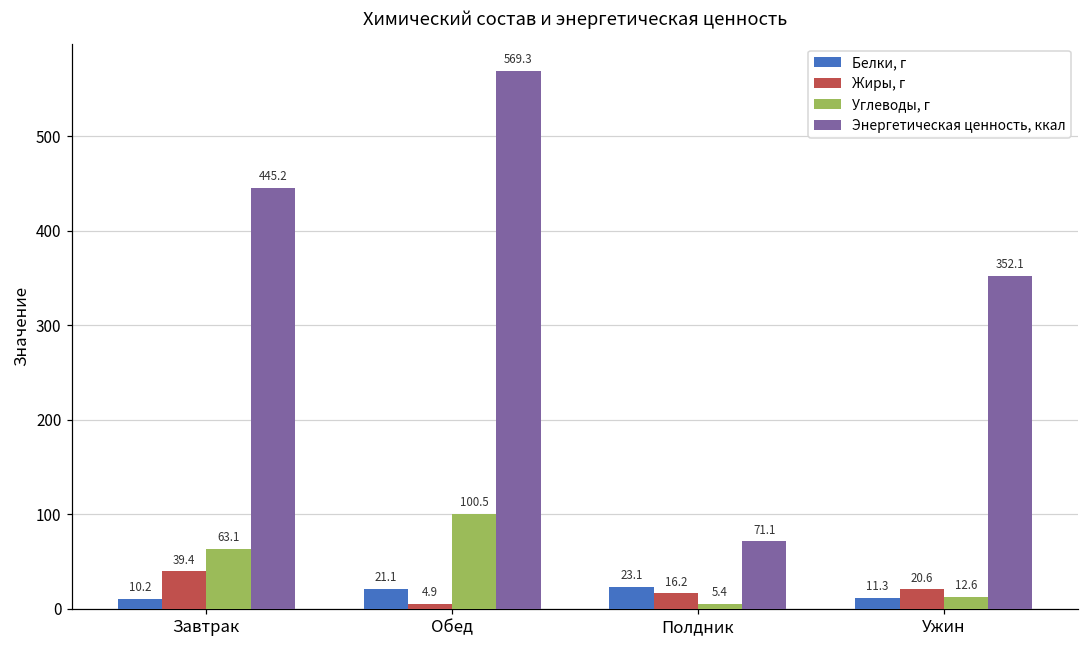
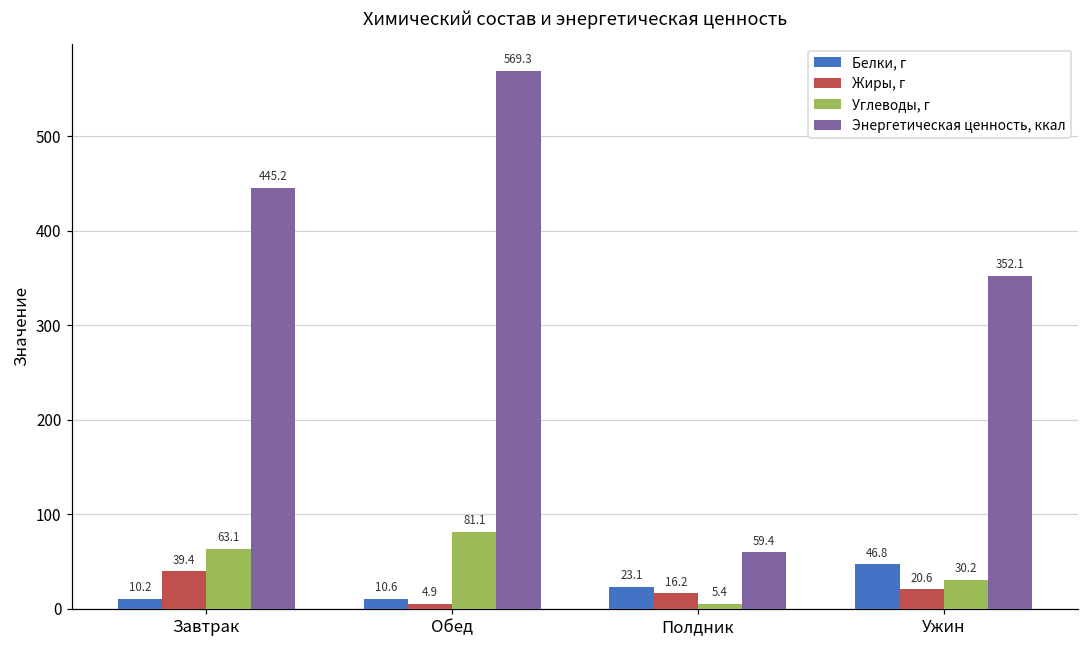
Белки, г, Обед: 21.1 -> 10.6
Углеводы, г, Обед: 100.5 -> 81.1
Энергетическая ценность, ккал, Полдник: 71.1 -> 59.4
Белки, г, Ужин: 11.3 -> 46.8
Углеводы, г, Ужин: 12.6 -> 30.2
